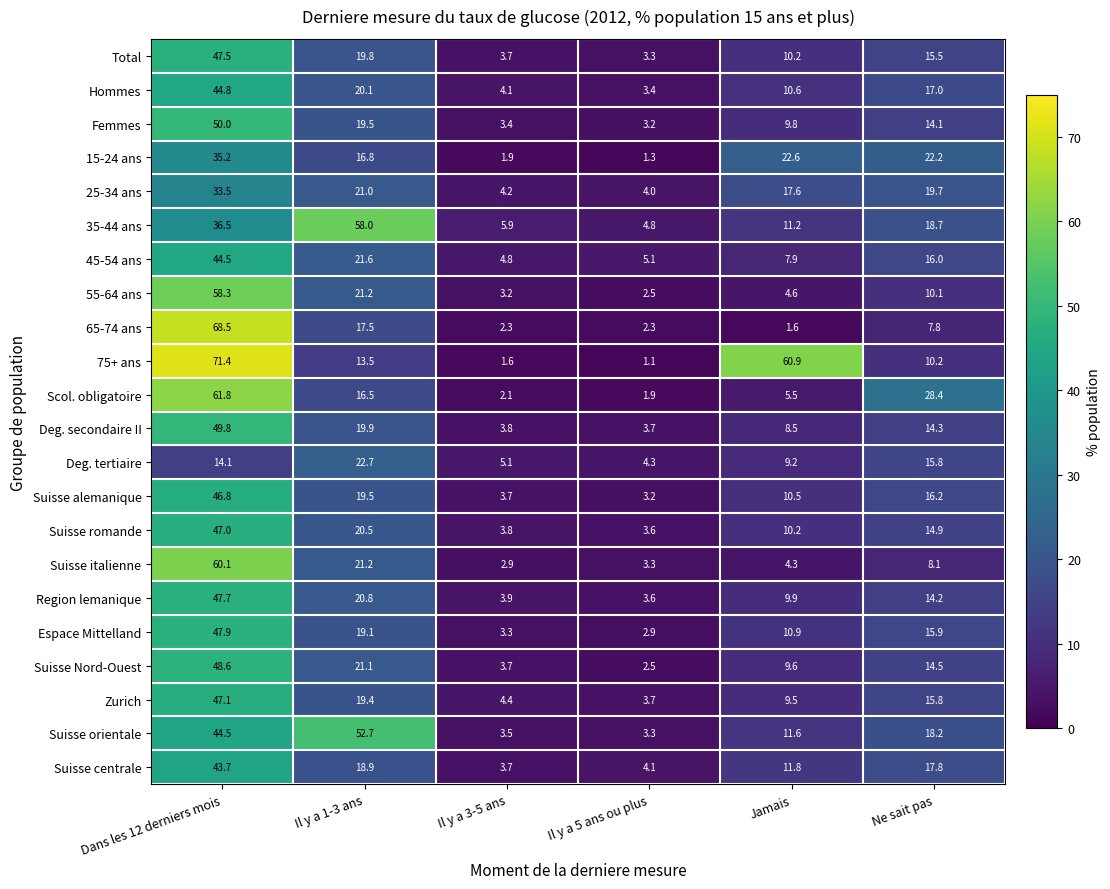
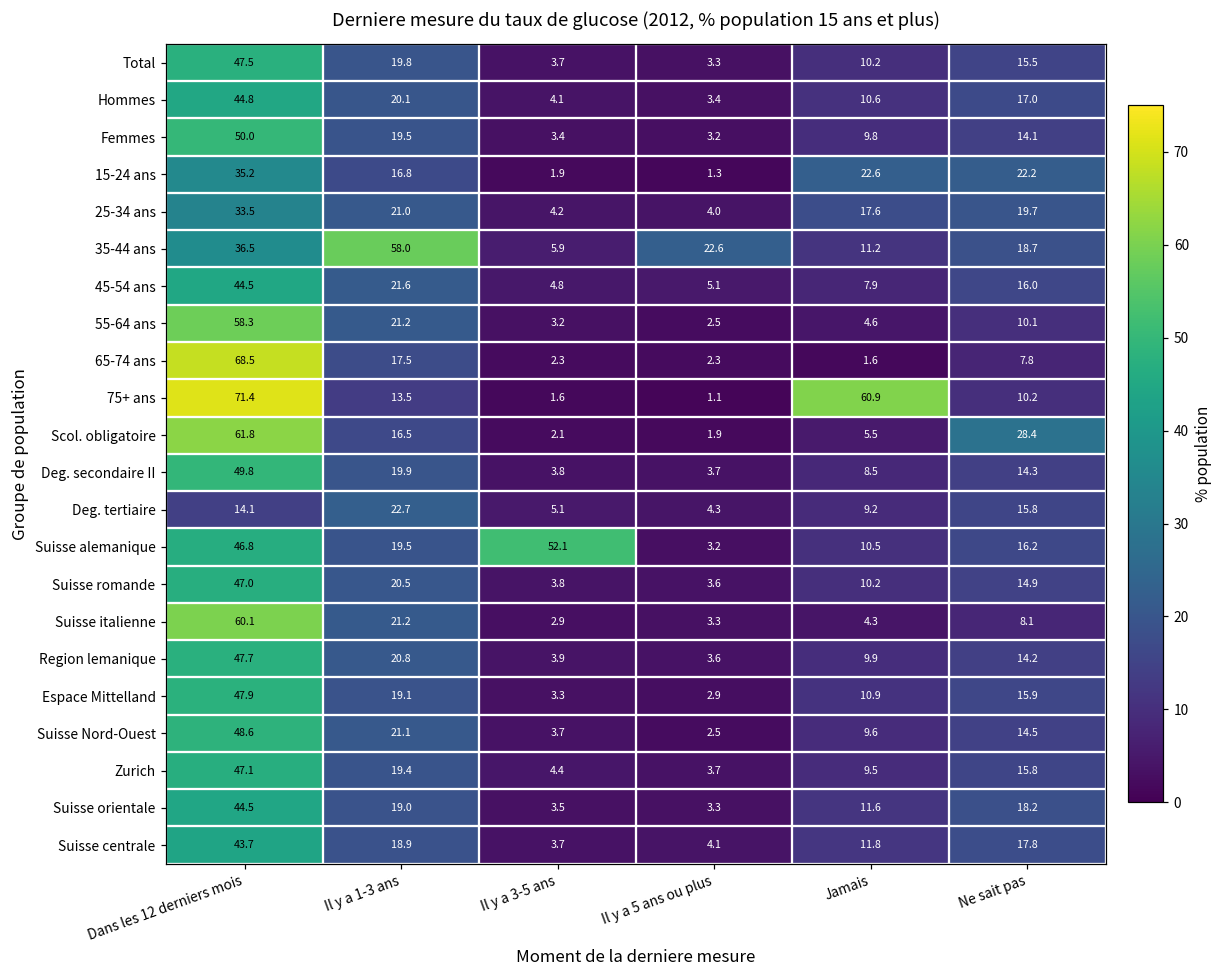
35-44 ans, Il y a 5 ans ou plus: 4.8 -> 22.6
Suisse alemanique, Il y a 3-5 ans: 3.7 -> 52.1
Suisse orientale, Il y a 1-3 ans: 52.7 -> 19.0
